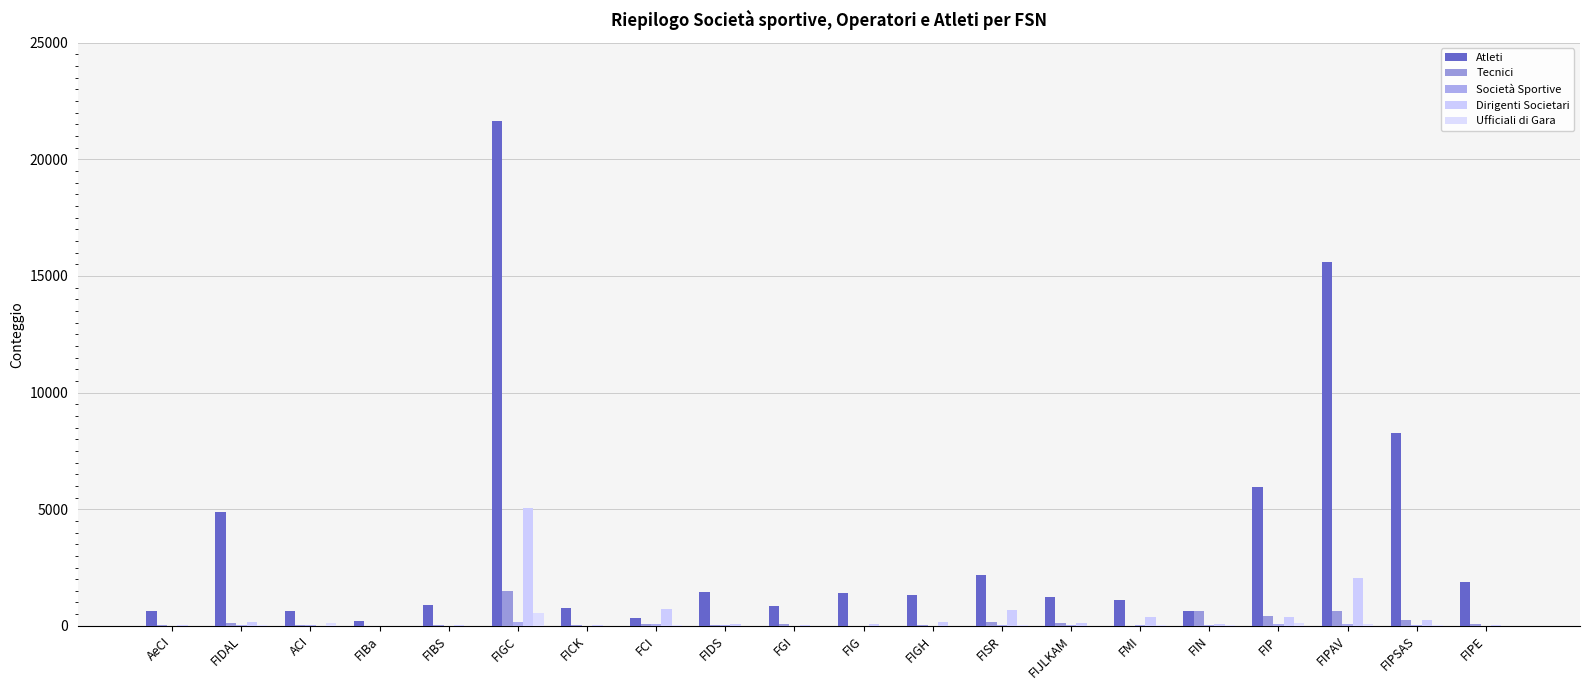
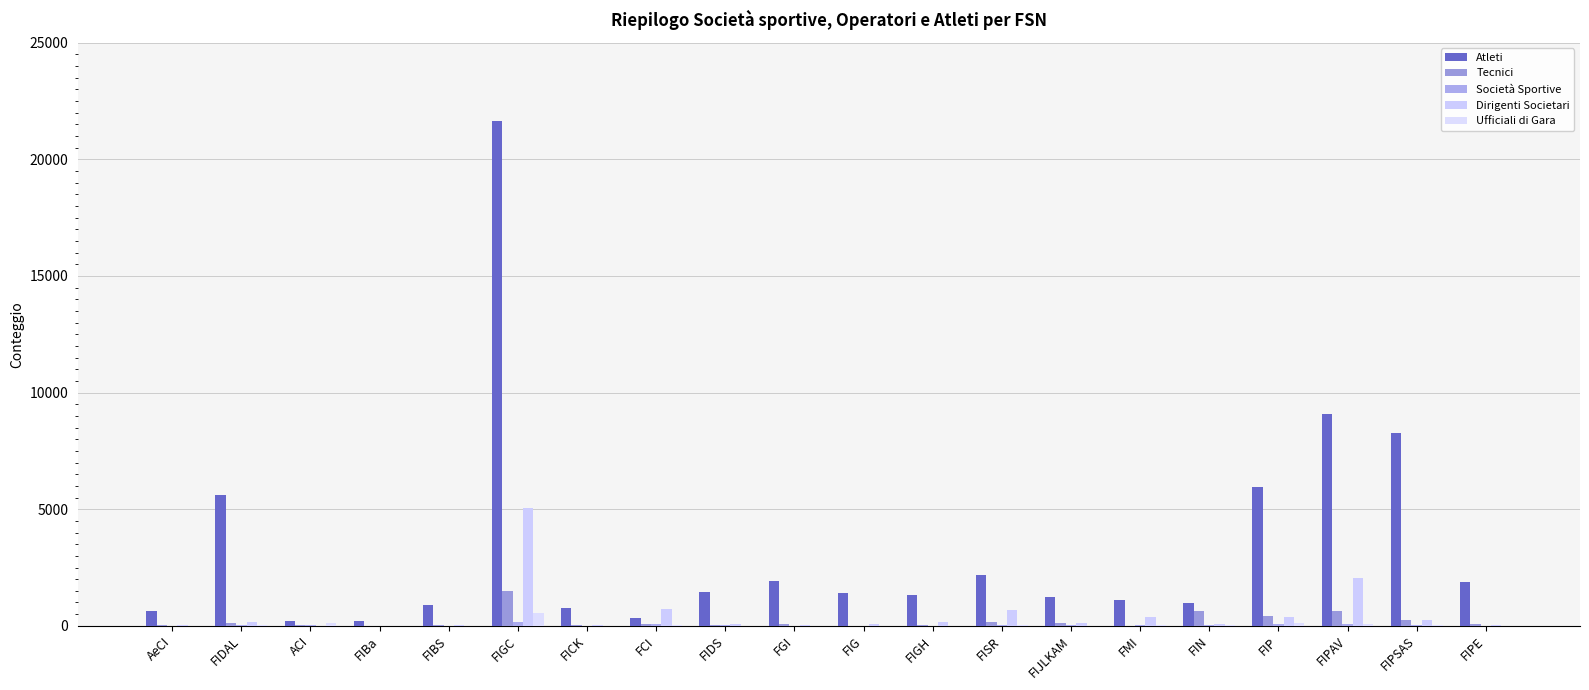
Atleti, FIDAL: 4900 -> 5600
Atleti, ACI: 600 -> 200
Atleti, FGI: 800 -> 1900
Atleti, FIN: 600 -> 1000
Atleti, FIPAV: 15600 -> 9100
